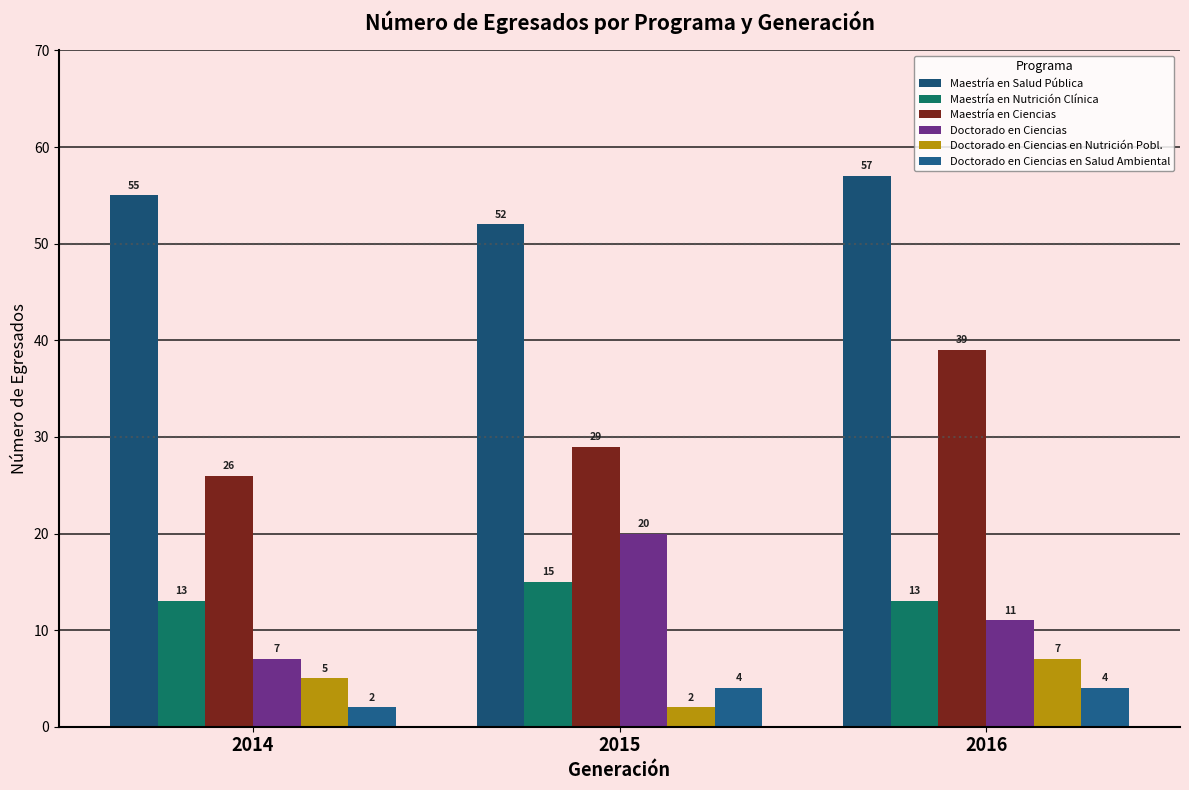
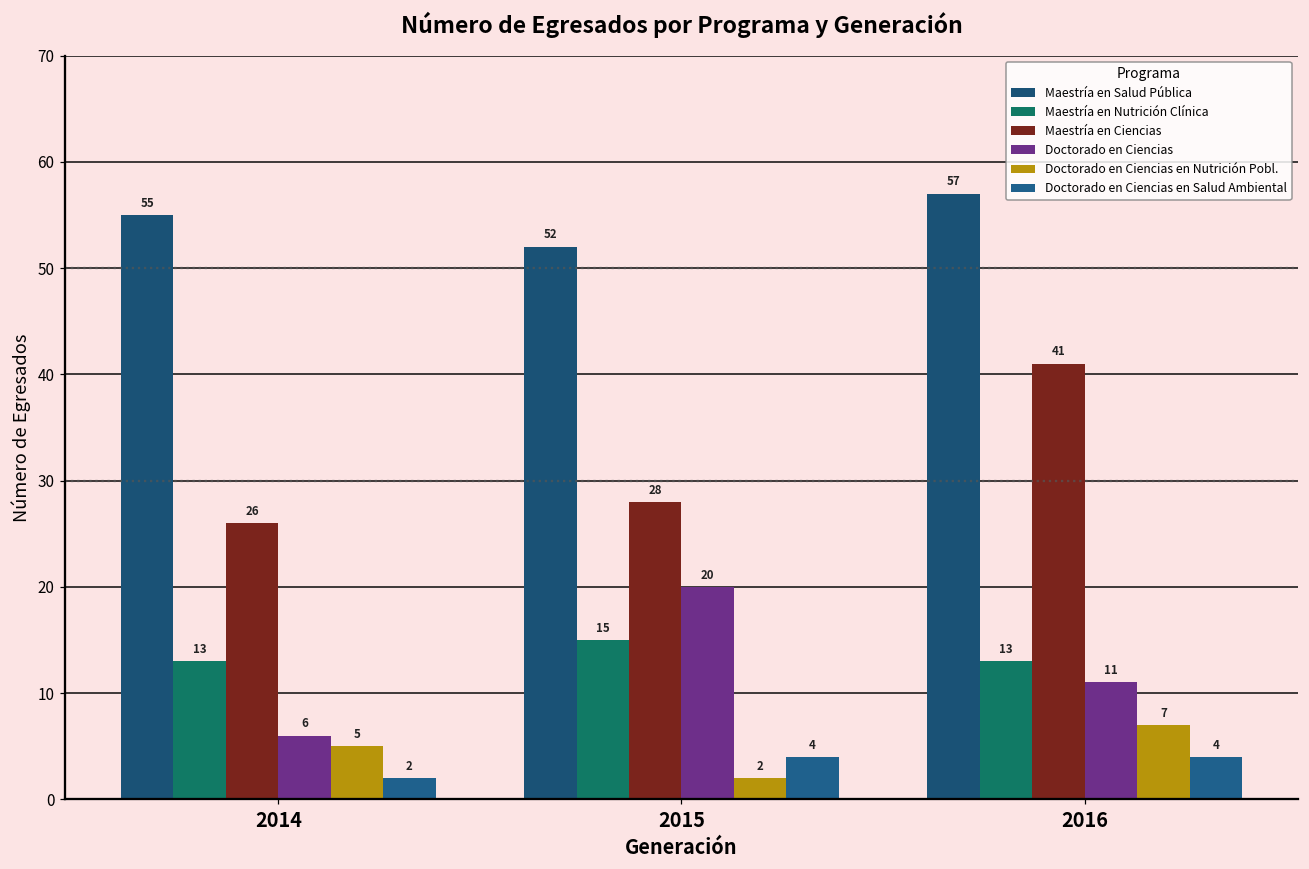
Doctorado en Ciencias, 2014: 7 -> 6
Maestría en Ciencias, 2015: 29 -> 28
Maestría en Ciencias, 2016: 39 -> 41
